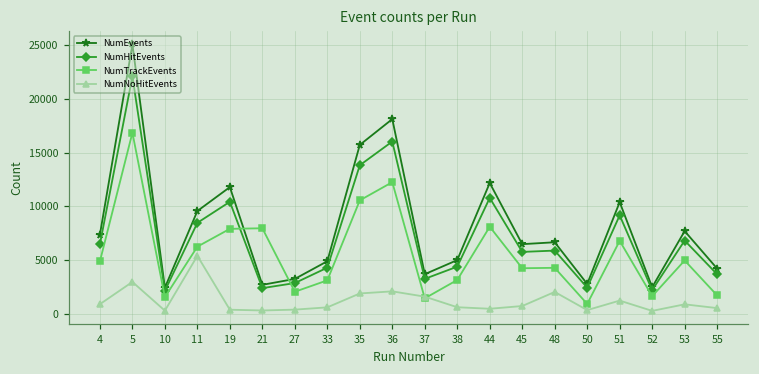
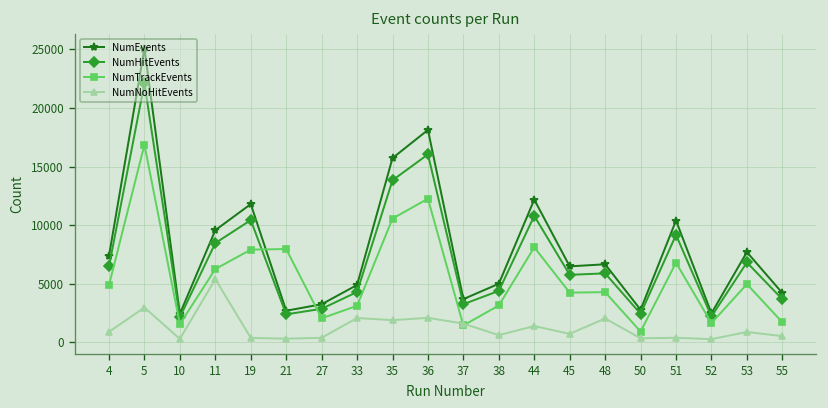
NumNoHitEvents, 33: 1000 -> 2000
NumNoHitEvents, 44: 0 -> 1000
NumNoHitEvents, 51: 1000 -> 0
